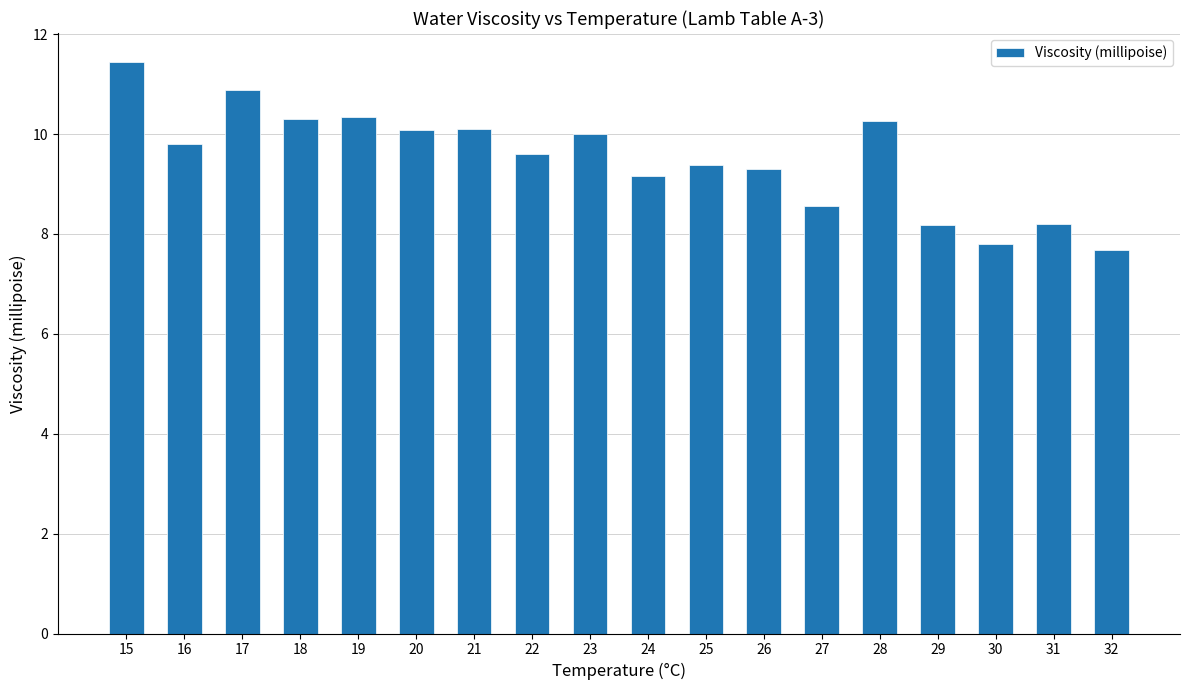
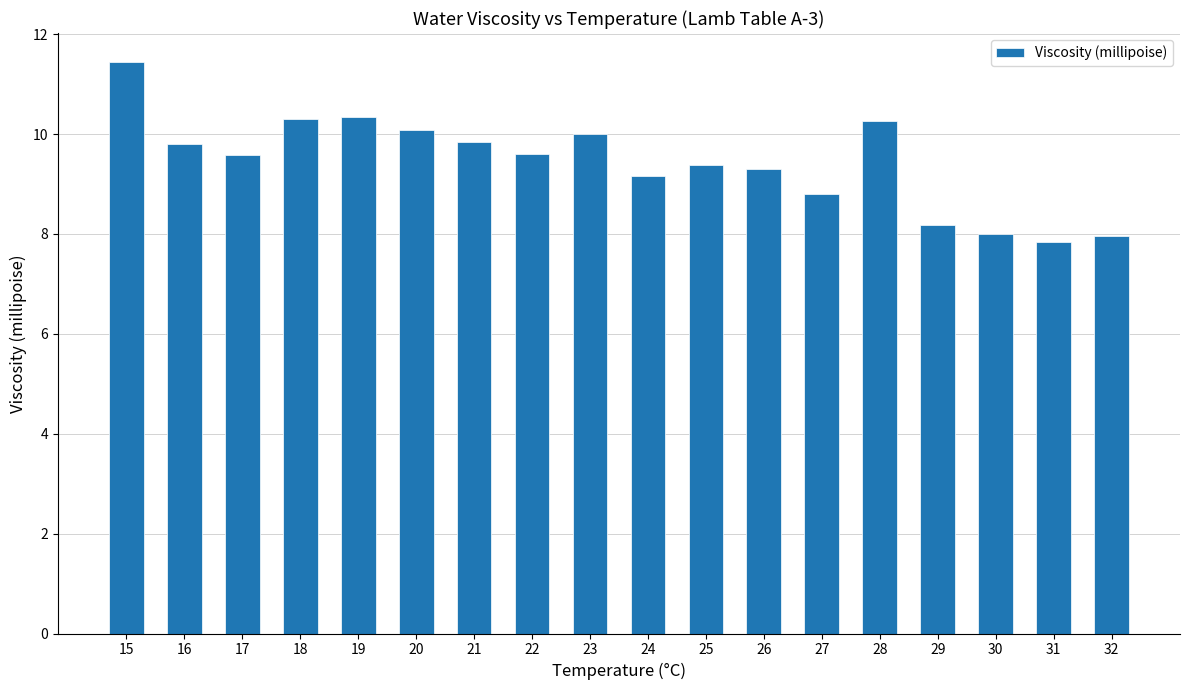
17: 10.9 -> 9.6
21: 10.1 -> 9.8
27: 8.6 -> 8.8
30: 7.8 -> 8.0
31: 8.2 -> 7.8
32: 7.7 -> 8.0
